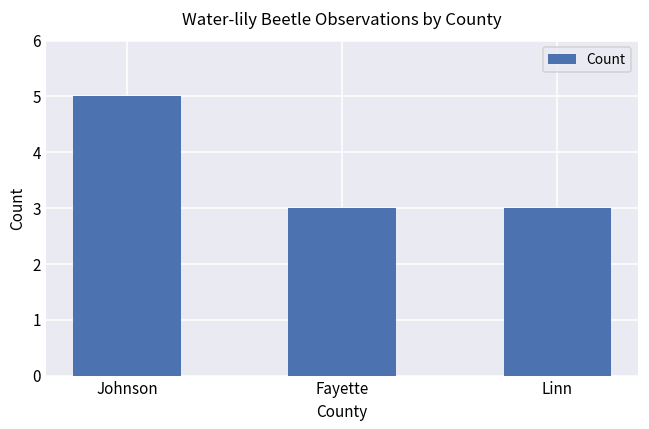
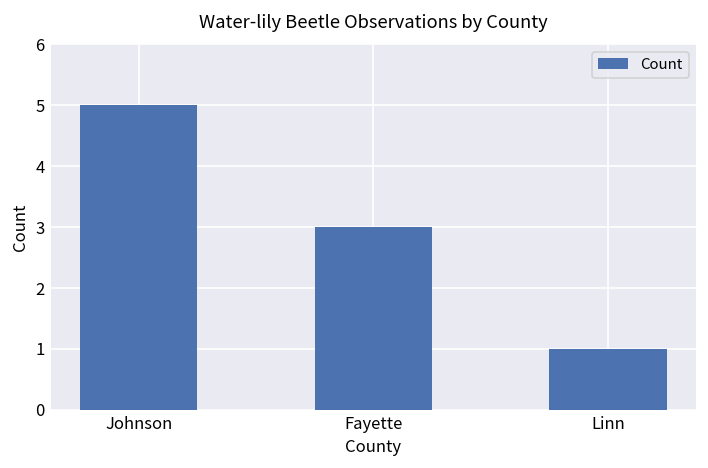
Linn: 3 -> 1
